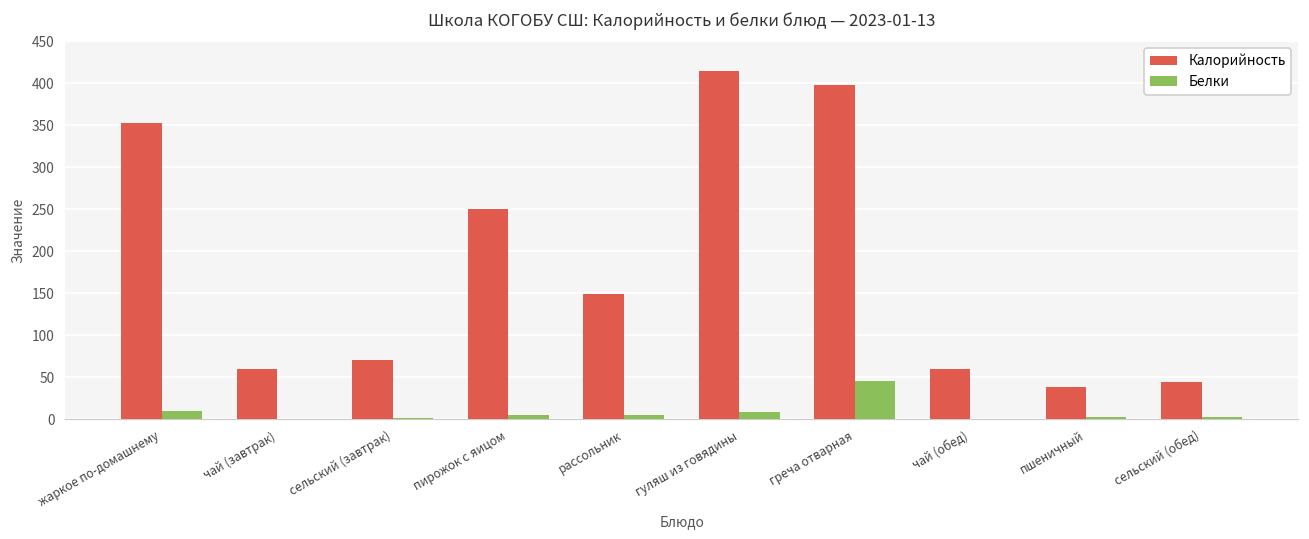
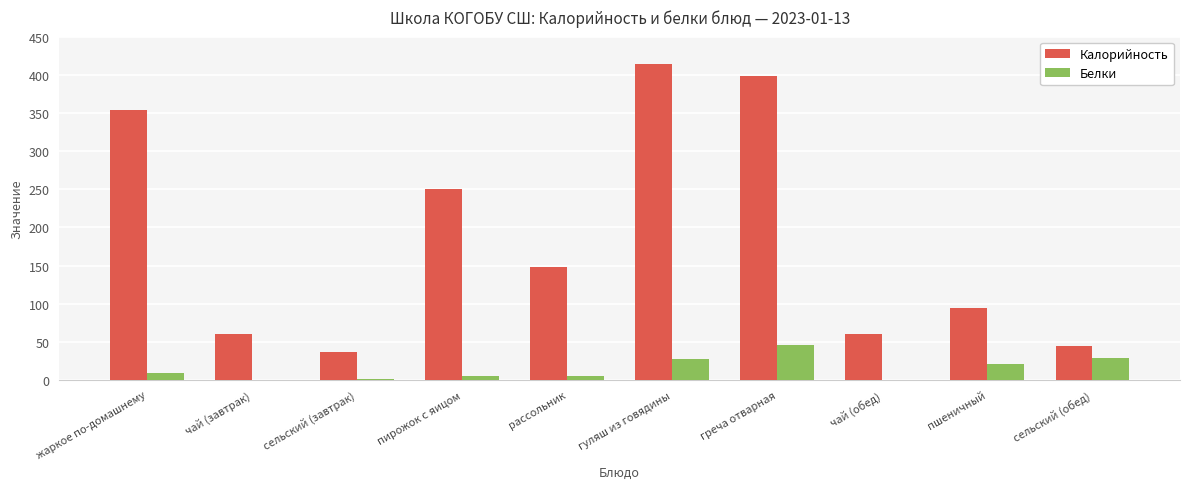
Калорийность, сельский (завтрак): 70 -> 40
Белки, гуляш из говядины: 10 -> 30
Калорийность, пшеничный: 40 -> 90
Белки, пшеничный: 0 -> 20
Белки, сельский (обед): 0 -> 30
